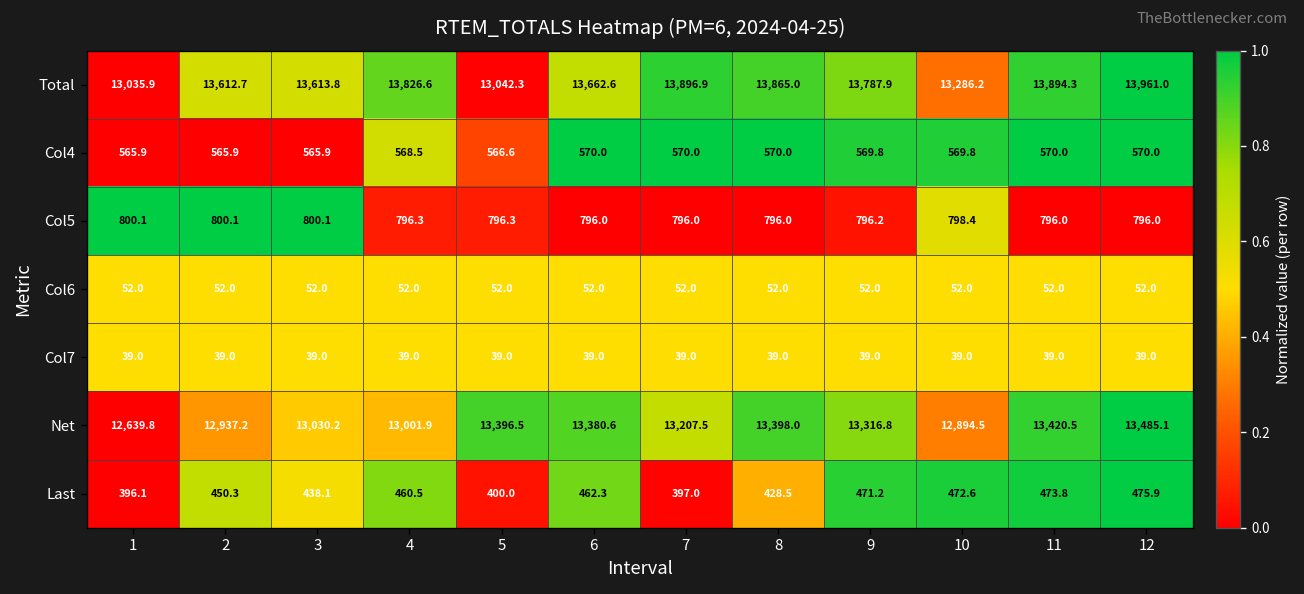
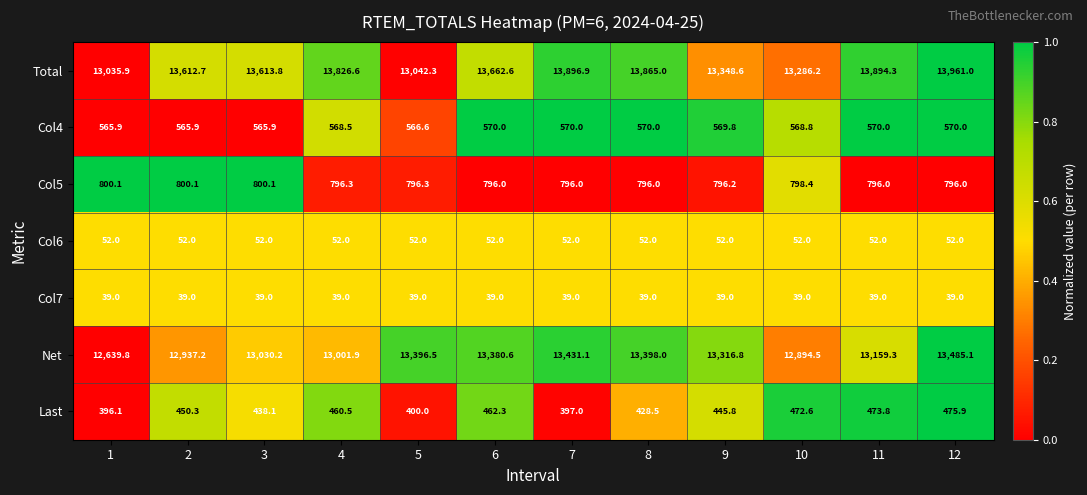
Total, 9: 13,787.9 -> 13,348.6
Col4, 10: 569.8 -> 568.8
Net, 7: 13,207.5 -> 13,431.1
Net, 11: 13,420.5 -> 13,159.3
Last, 9: 471.2 -> 445.8
